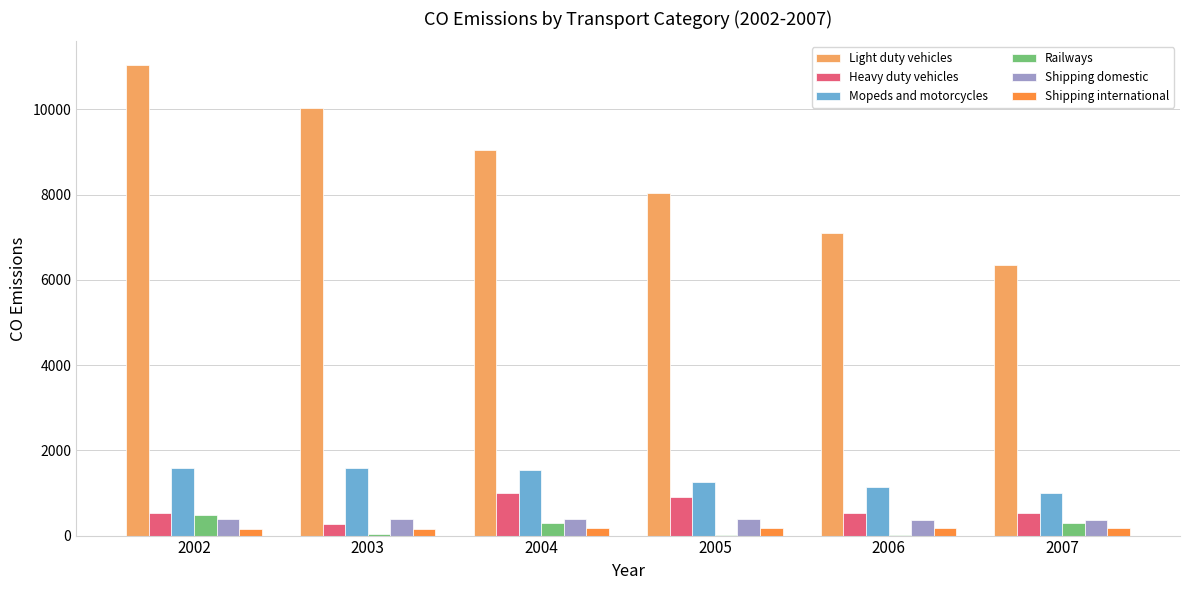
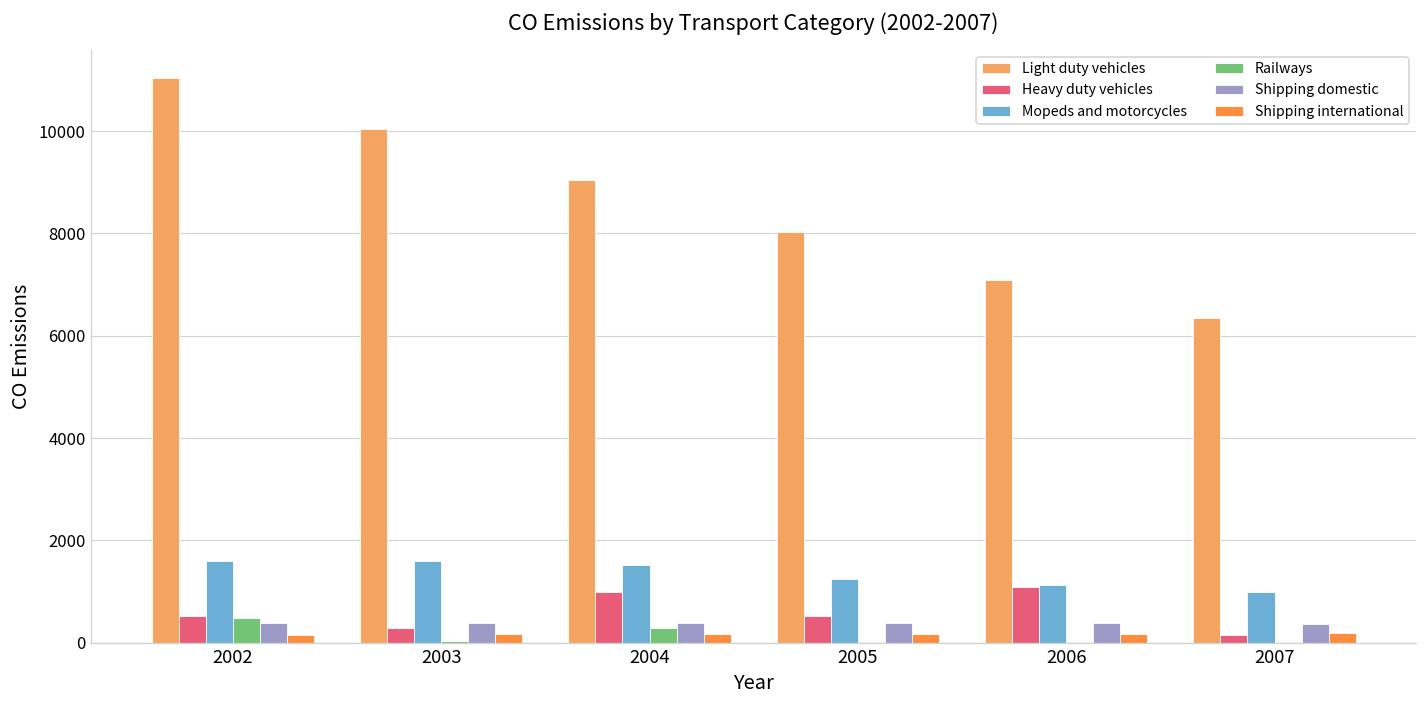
Heavy duty vehicles, 2005: 900 -> 500
Heavy duty vehicles, 2006: 500 -> 1100
Heavy duty vehicles, 2007: 500 -> 200
Railways, 2007: 300 -> 0
